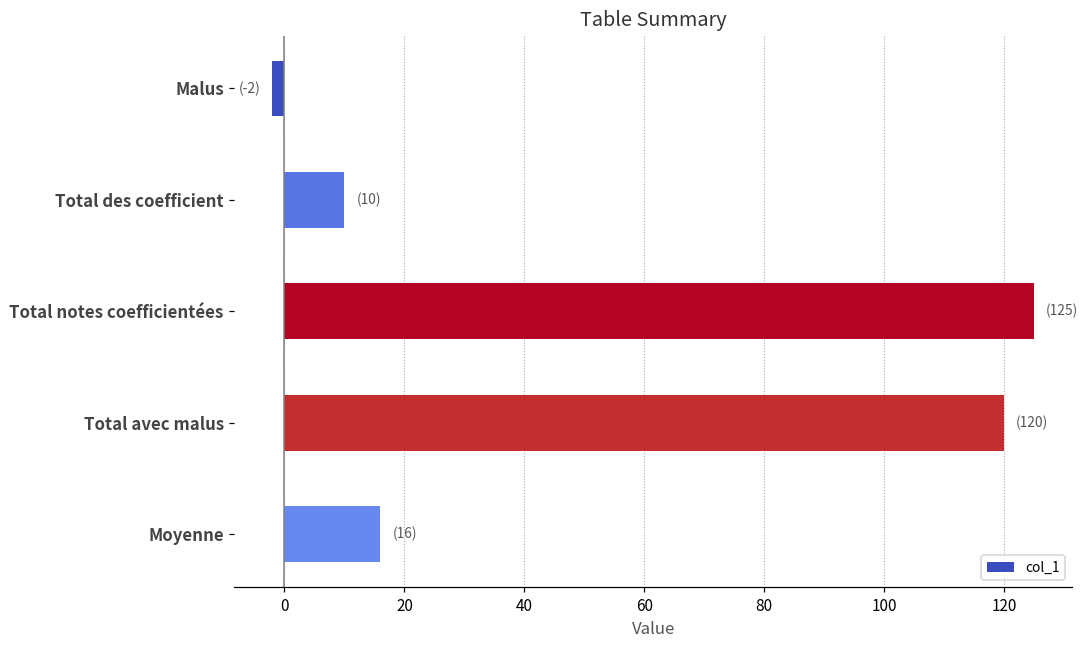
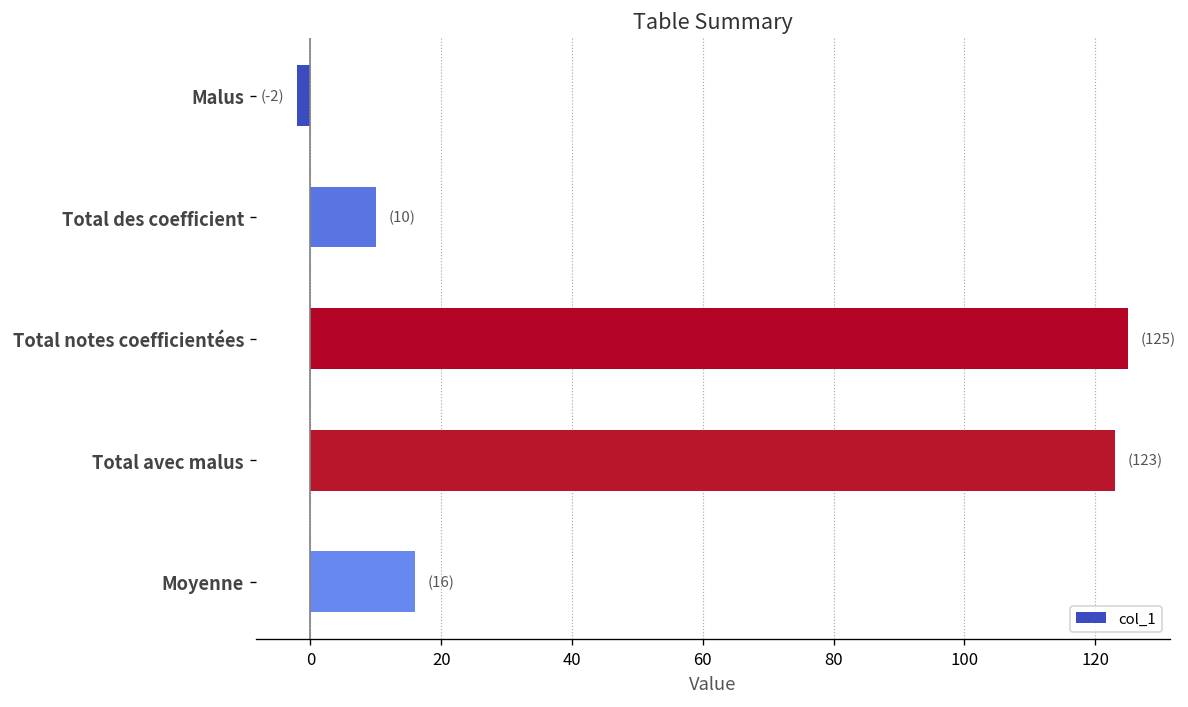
Total avec malus: (120) -> (123)
